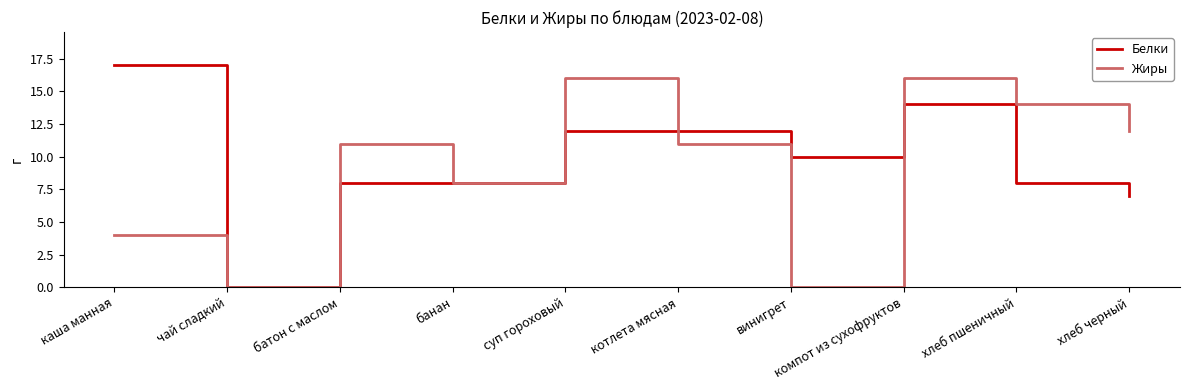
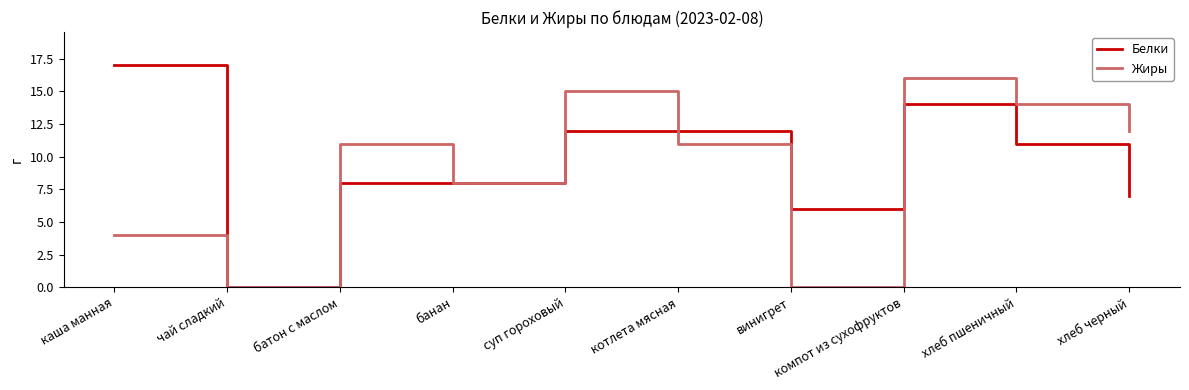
Жиры, суп гороховый: 16 -> 15
Белки, винигрет: 10 -> 6
Белки, хлеб пшеничный: 8 -> 11
